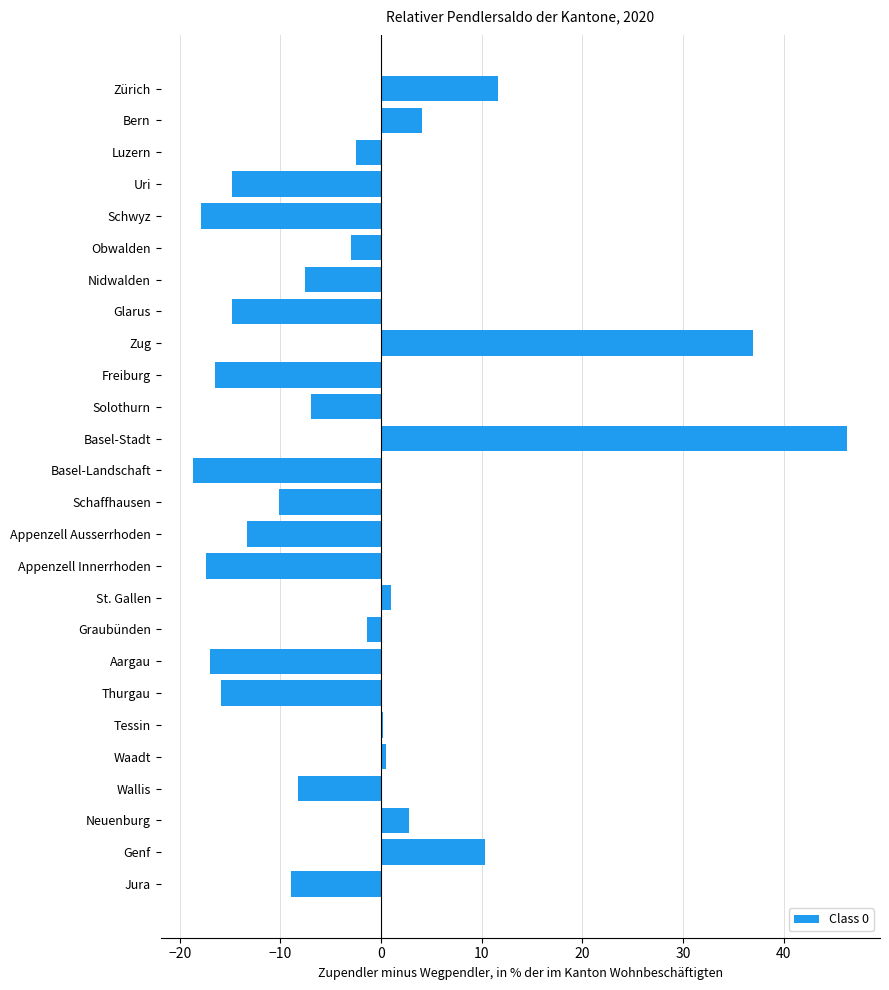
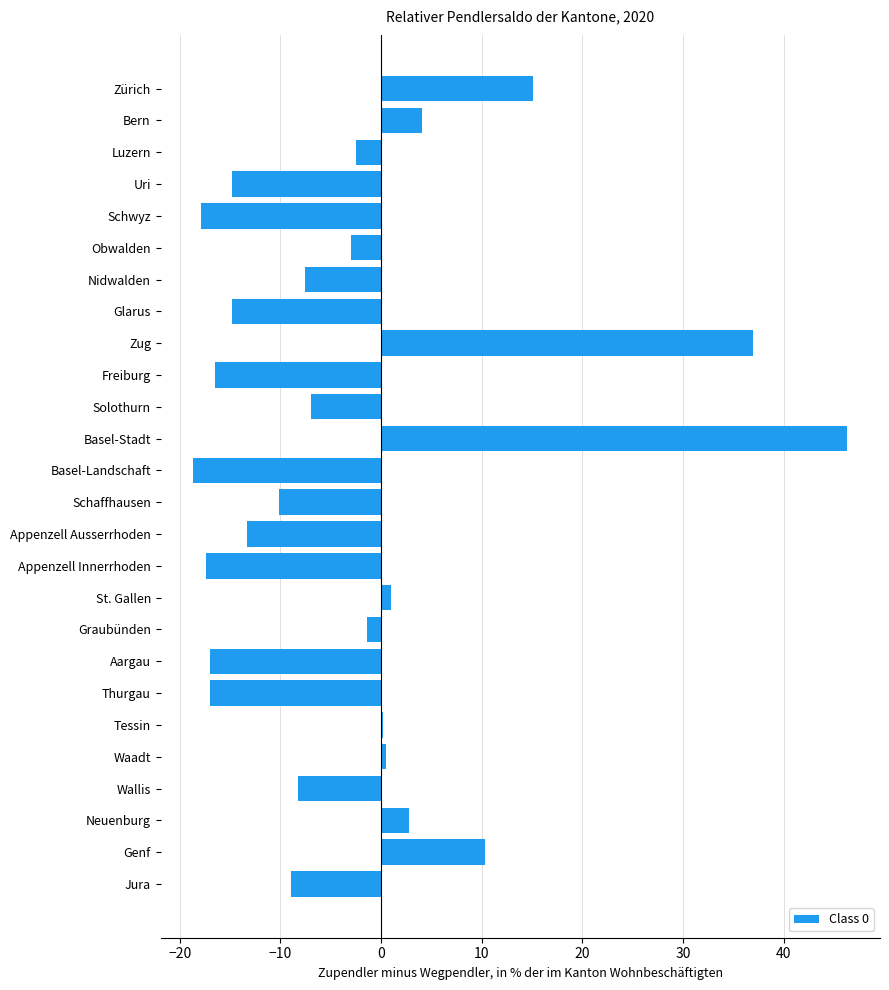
Zürich: 11.6 -> 15.1
Thurgau: -15.9 -> -17.0
